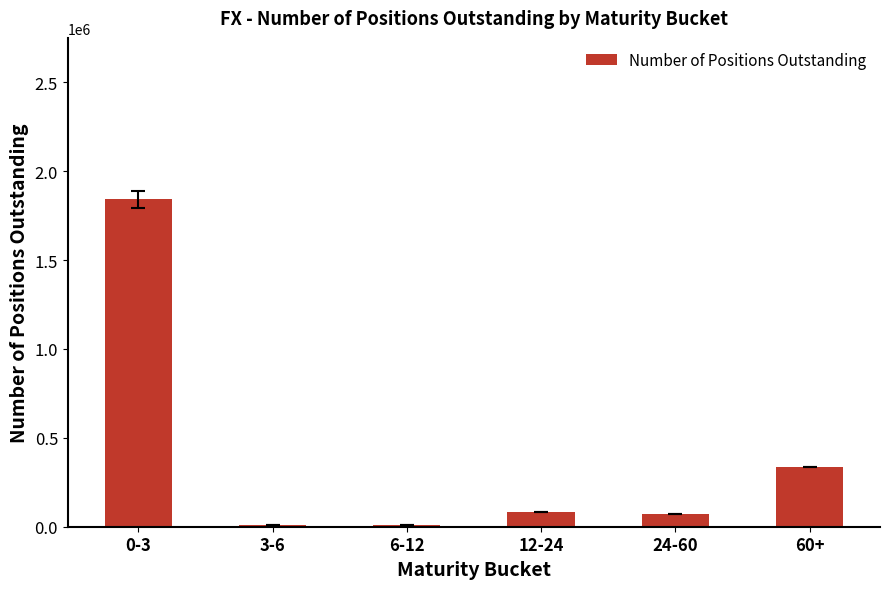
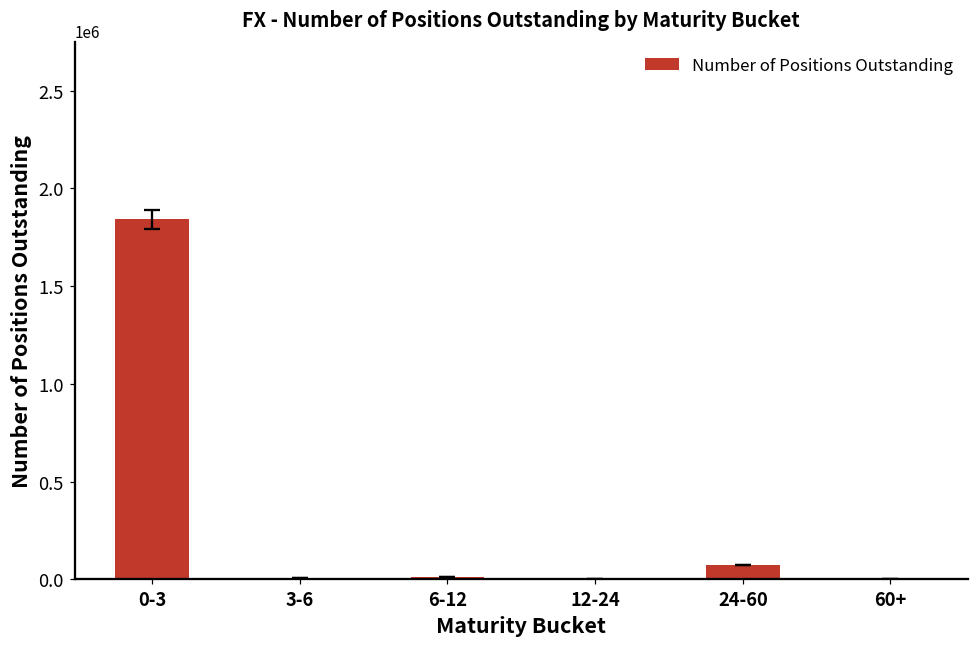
Number of Positions Outstanding, 12-24: 80000 -> 0
Number of Positions Outstanding, 60+: 340000 -> 0
